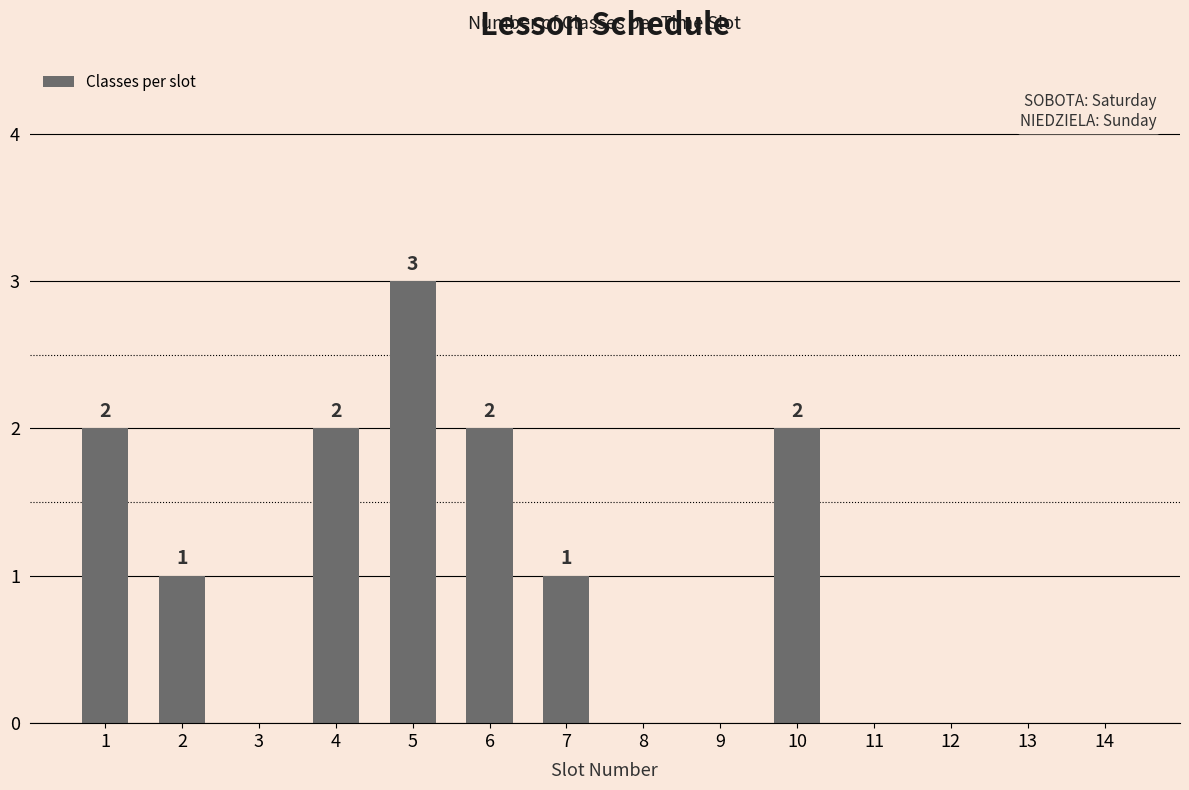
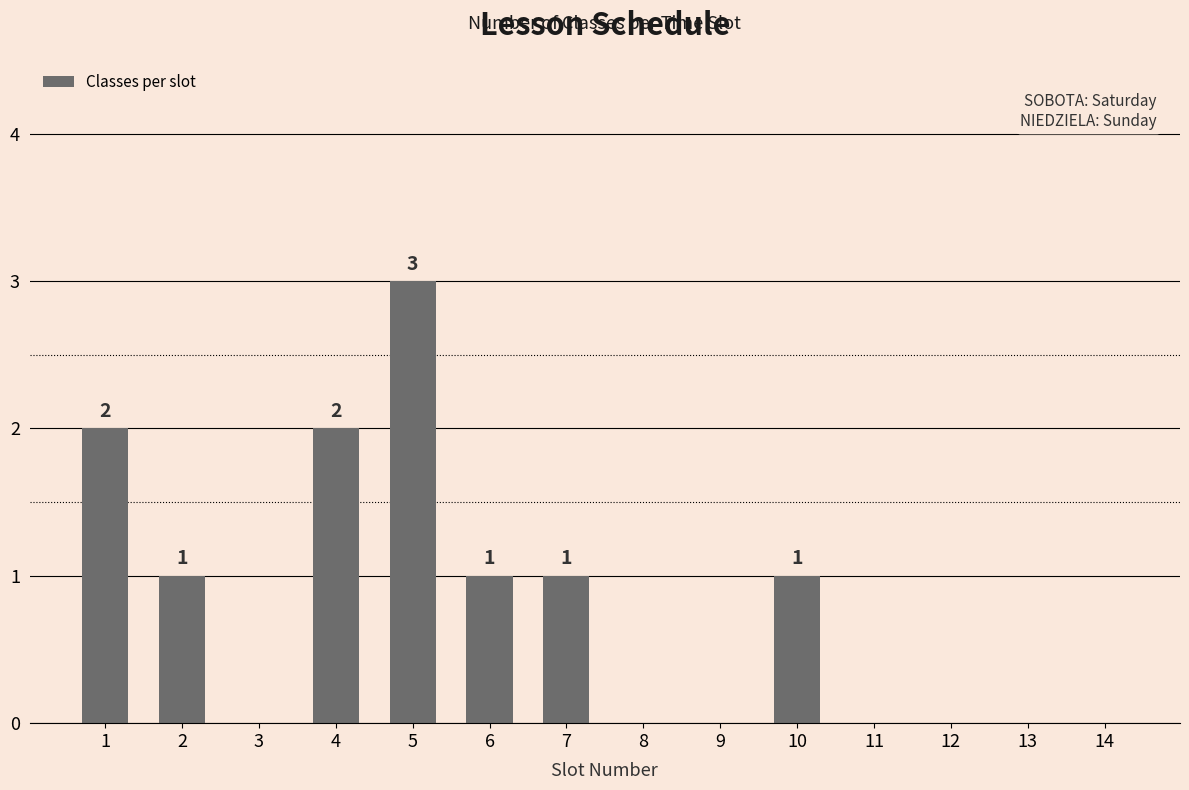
6: 2 -> 1
10: 2 -> 1
